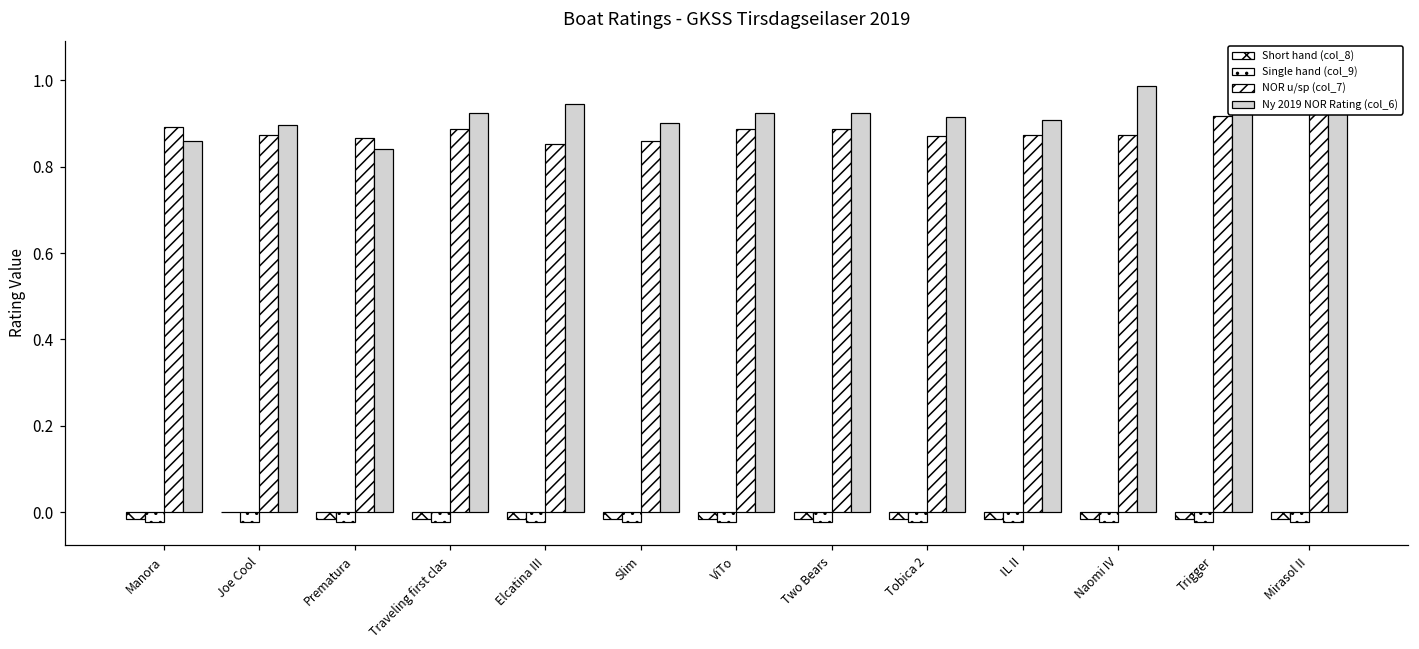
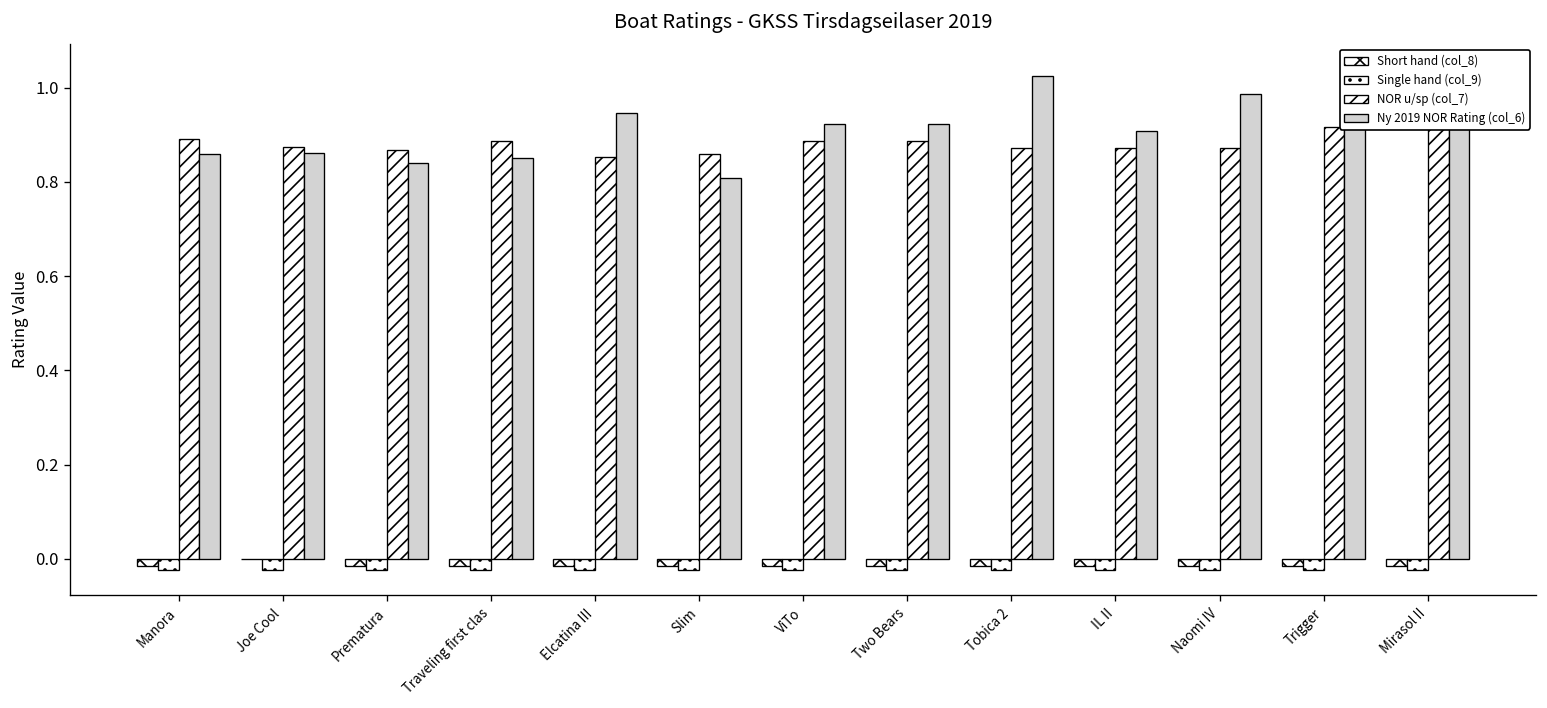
Ny 2019 NOR Rating (col_6), Joe Cool: 0.90 -> 0.86
Ny 2019 NOR Rating (col_6), Traveling first clas: 0.92 -> 0.85
Ny 2019 NOR Rating (col_6), Slim: 0.90 -> 0.81
Ny 2019 NOR Rating (col_6), Tobica 2: 0.92 -> 1.03
